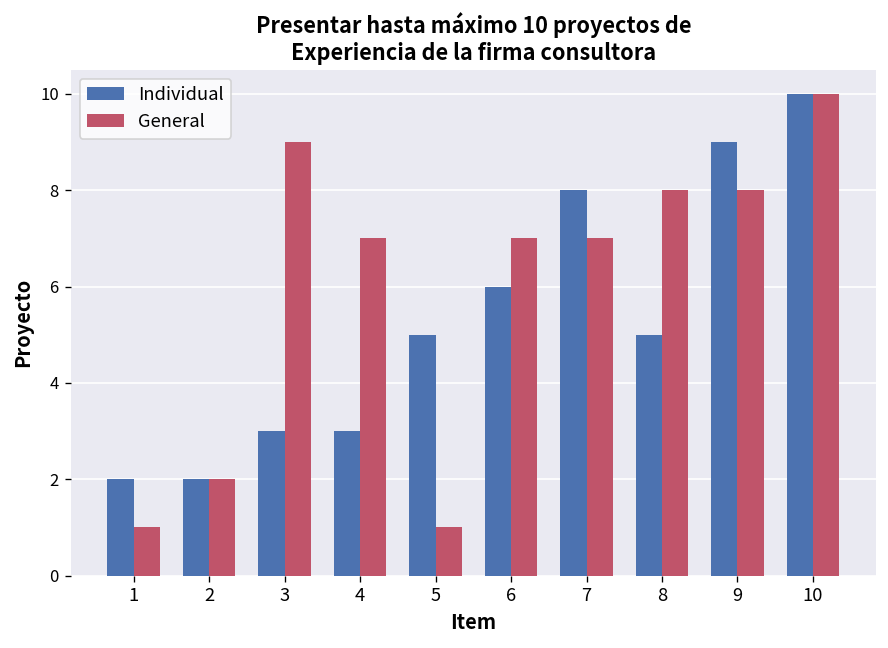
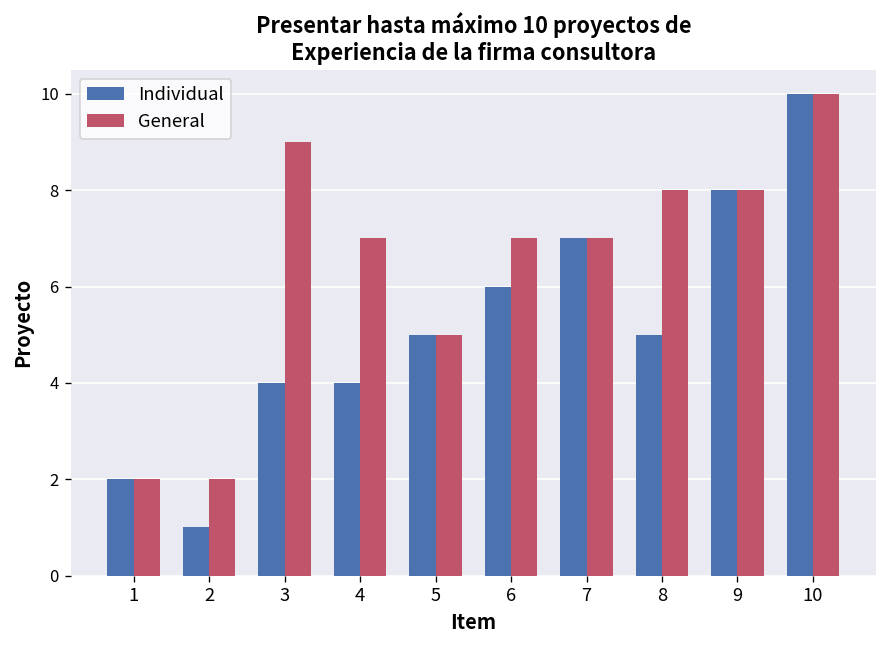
General, 1: 1 -> 2
Individual, 2: 2 -> 1
Individual, 3: 3 -> 4
Individual, 4: 3 -> 4
General, 5: 1 -> 5
Individual, 7: 8 -> 7
Individual, 9: 9 -> 8
